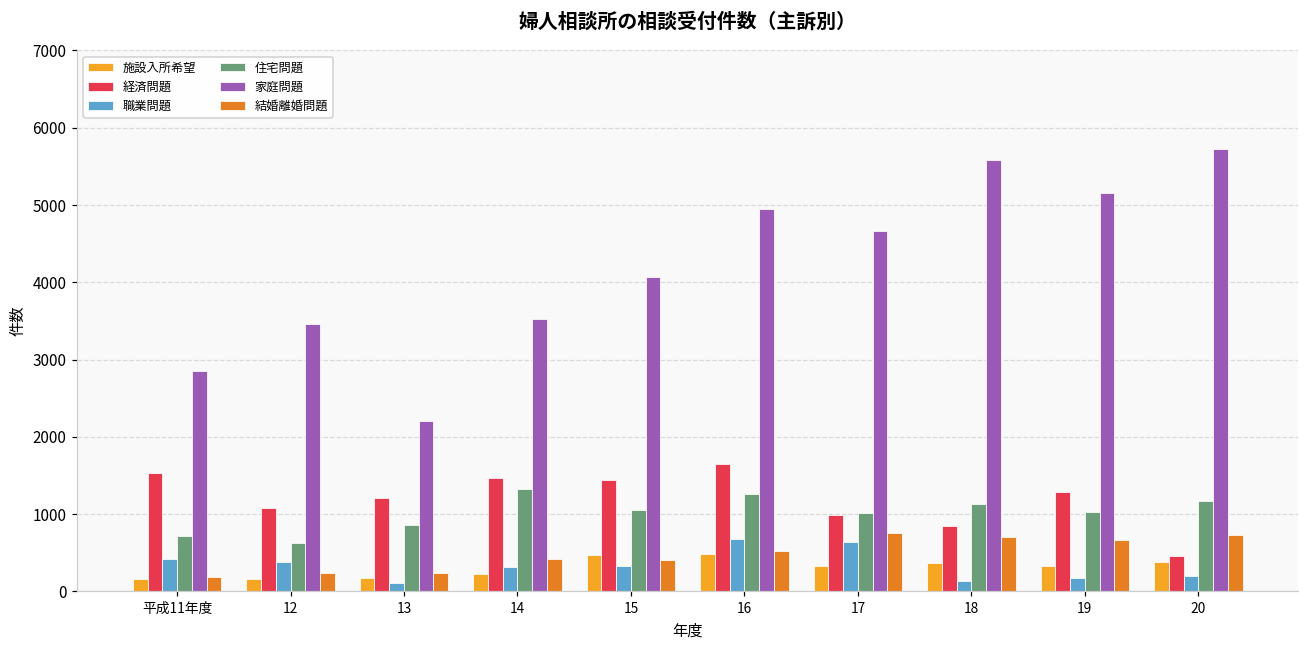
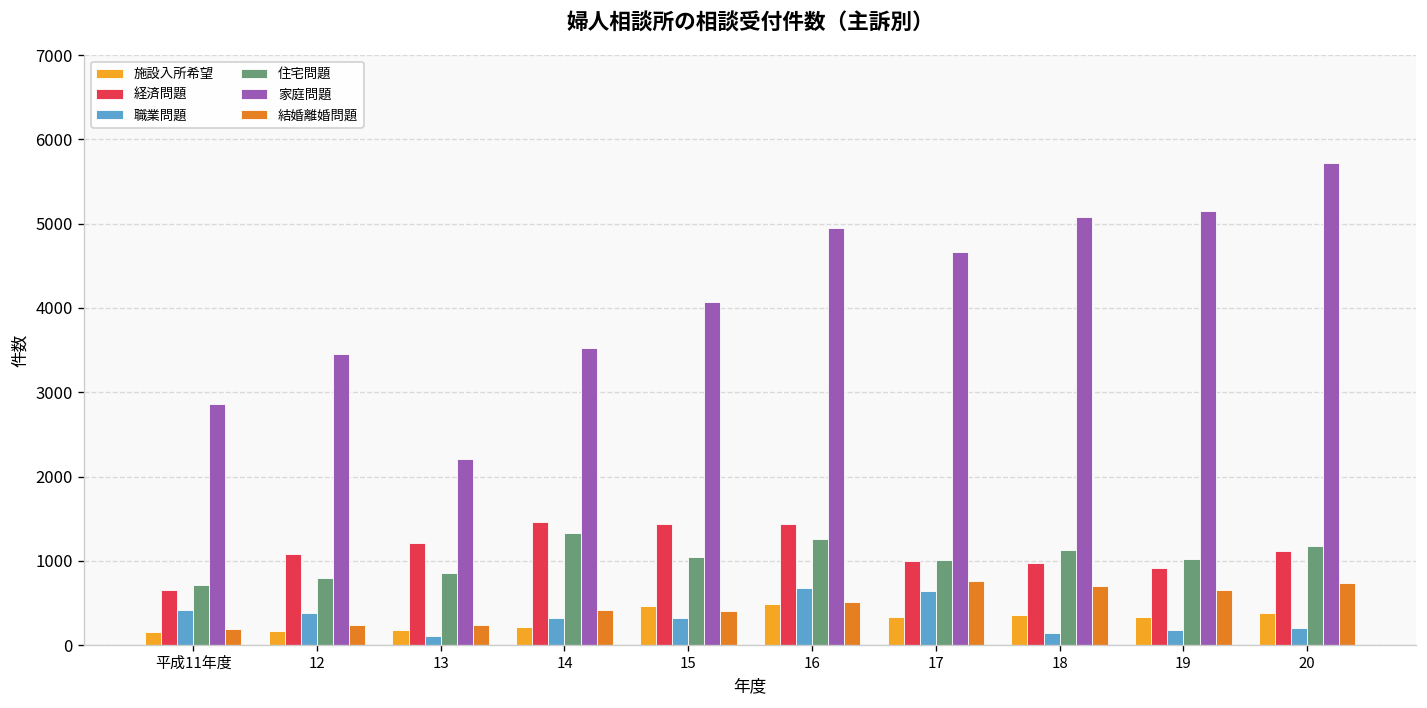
経済問題, 平成11年度: 1500 -> 700
住宅問題, 12: 600 -> 800
経済問題, 16: 1600 -> 1400
経済問題, 18: 900 -> 1000
家庭問題, 18: 5600 -> 5100
経済問題, 19: 1300 -> 900
経済問題, 20: 500 -> 1100
